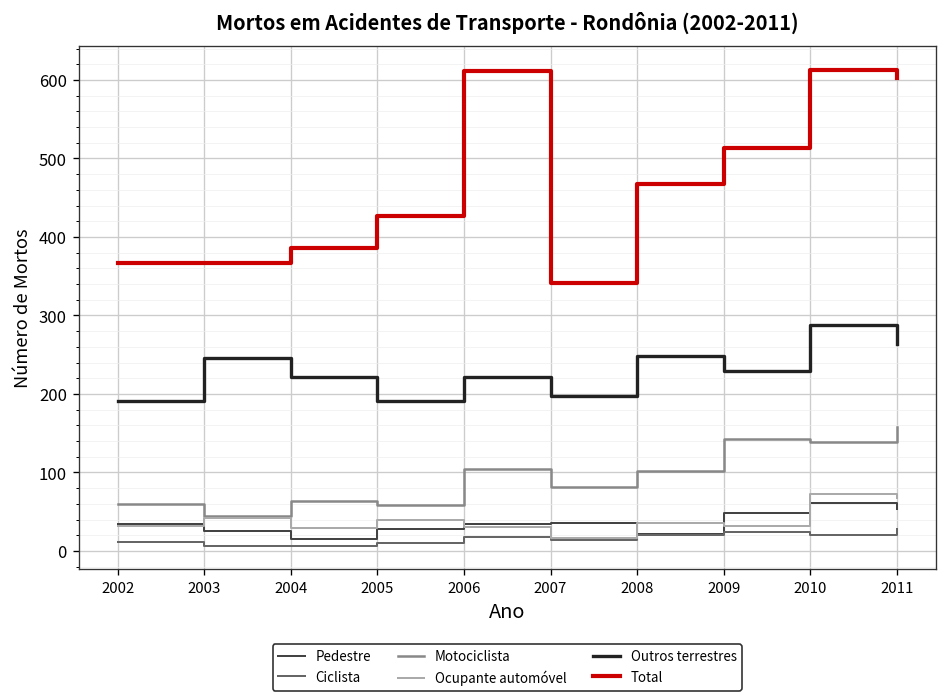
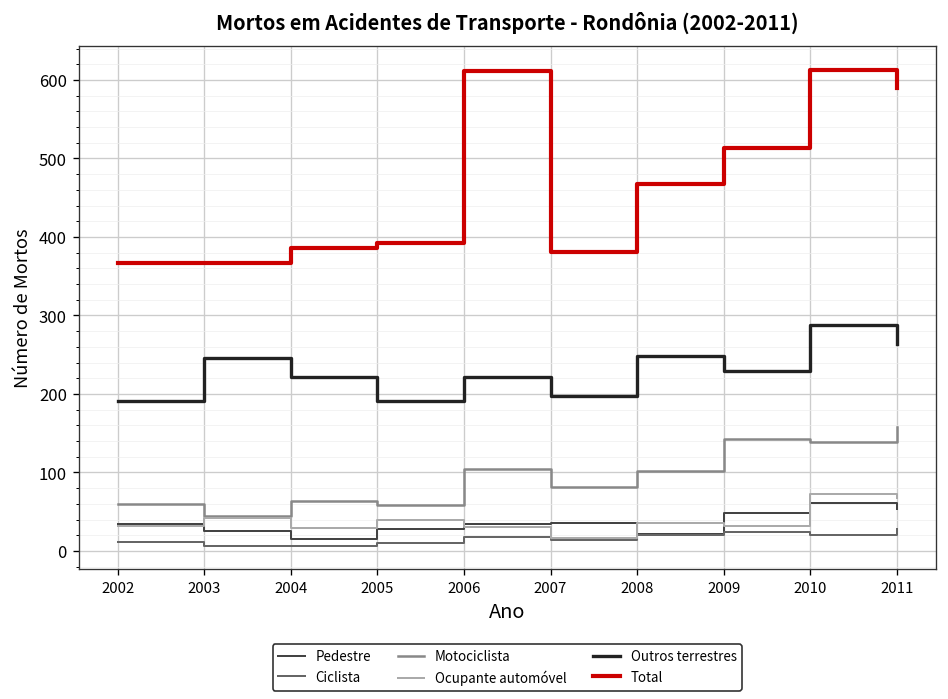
Total, 2005: 430 -> 390
Total, 2007: 340 -> 380
Total, 2011: 600 -> 590
